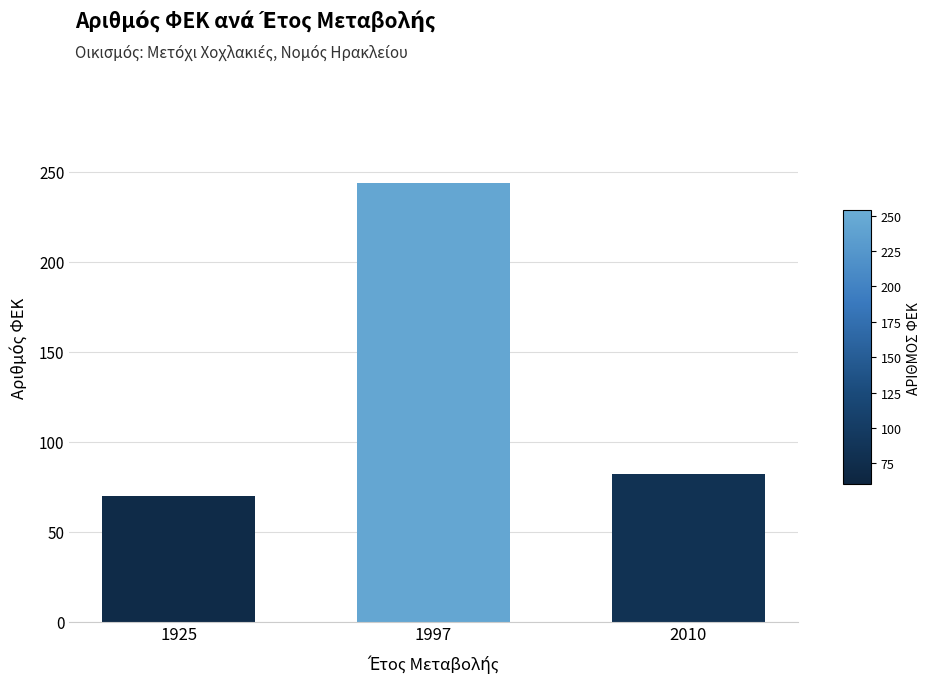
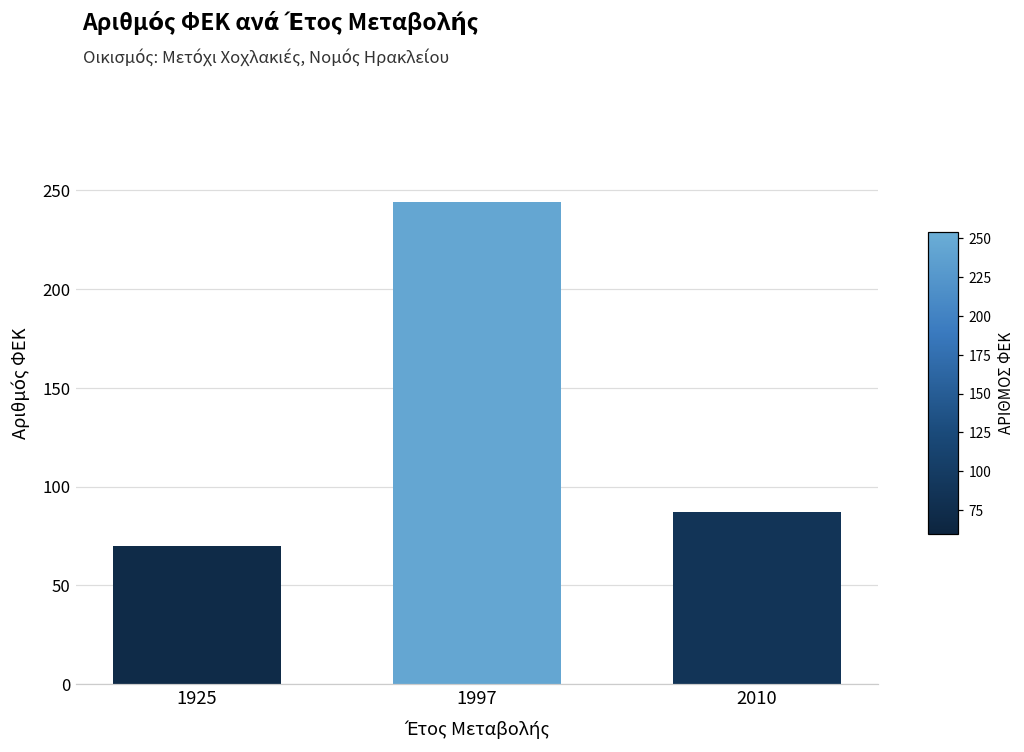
2010: 82 -> 87
